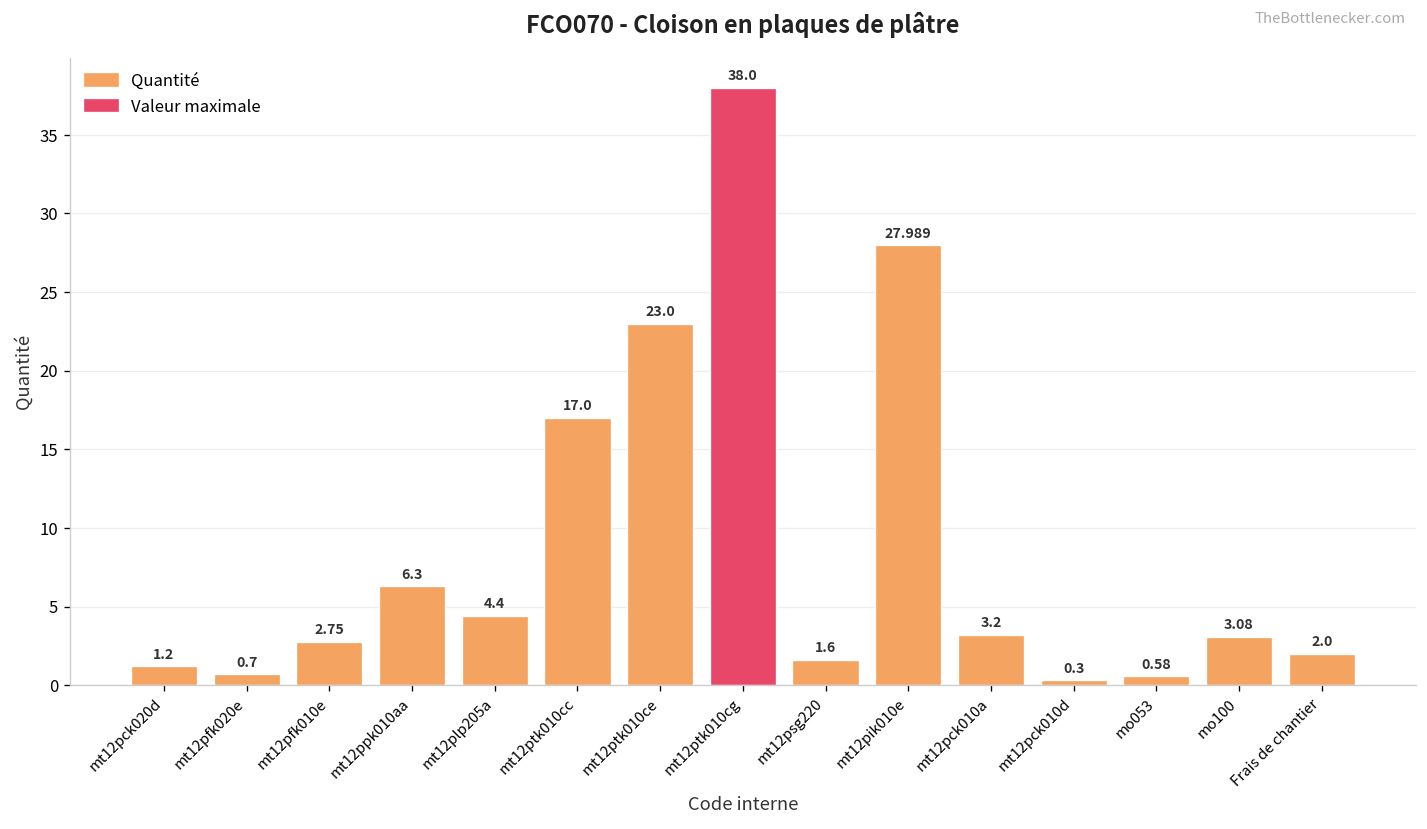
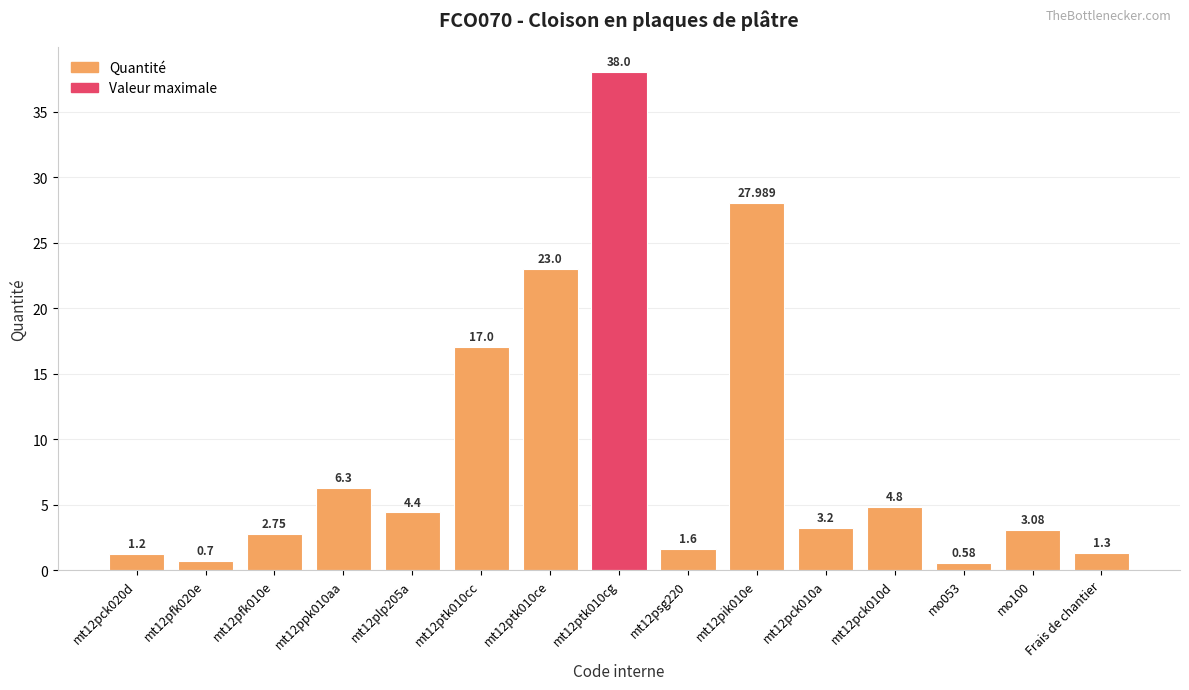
Quantité, mt12pck010d: 0.3 -> 4.8
Quantité, Frais de chantier: 2.0 -> 1.3
